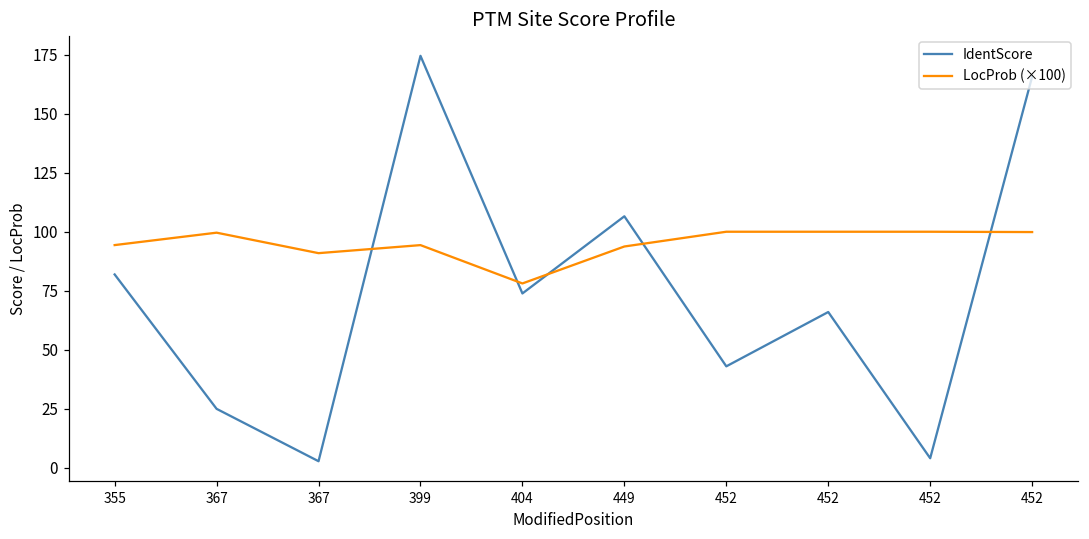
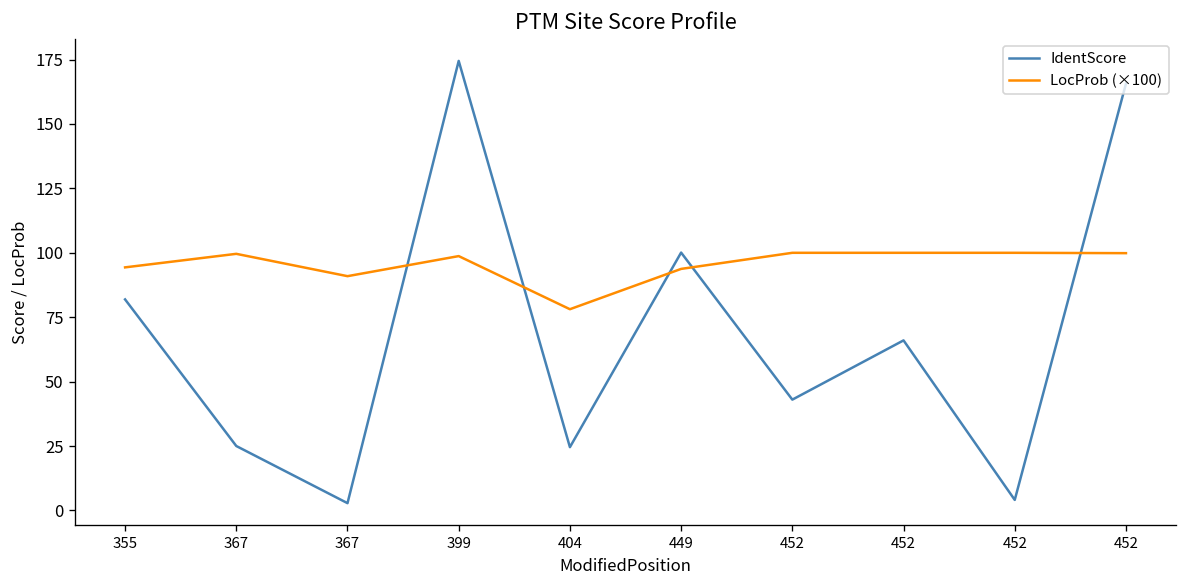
LocProb (×100), 399: 94 -> 99
IdentScore, 404: 74 -> 25
IdentScore, 449: 107 -> 100
